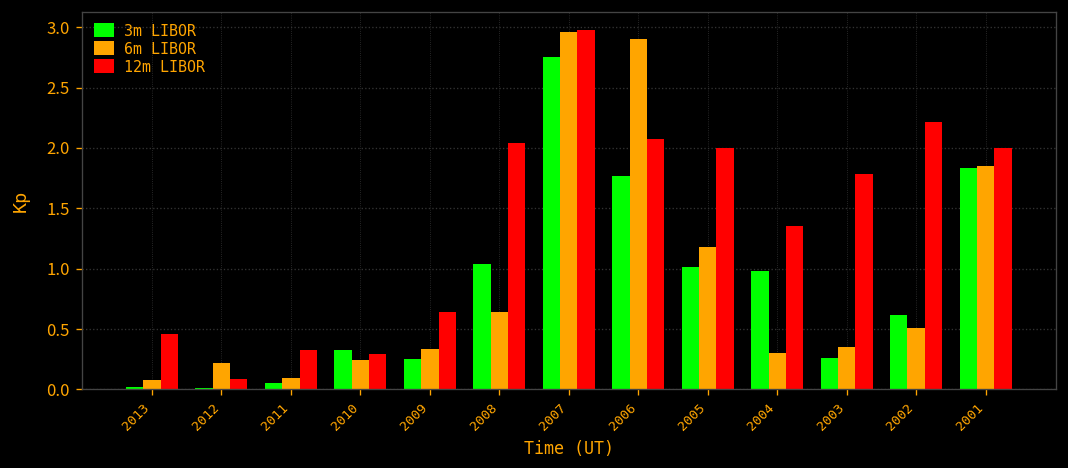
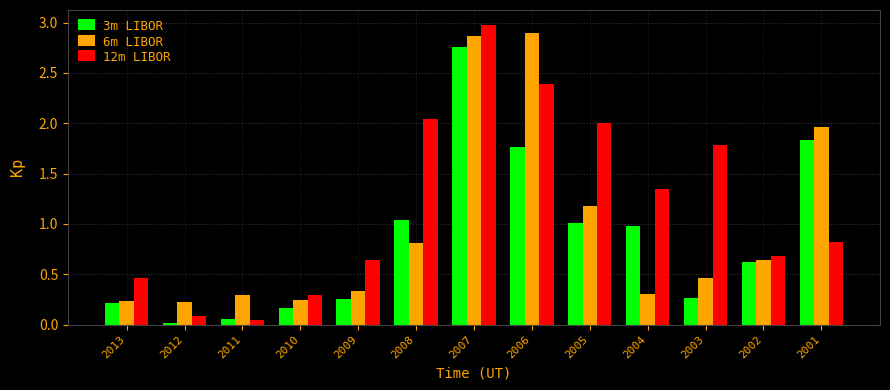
3m LIBOR, 2013: 0.02 -> 0.21
6m LIBOR, 2013: 0.08 -> 0.23
6m LIBOR, 2011: 0.09 -> 0.29
12m LIBOR, 2011: 0.33 -> 0.05
3m LIBOR, 2010: 0.33 -> 0.17
6m LIBOR, 2008: 0.64 -> 0.81
6m LIBOR, 2007: 2.96 -> 2.87
12m LIBOR, 2006: 2.07 -> 2.39
6m LIBOR, 2003: 0.35 -> 0.46
6m LIBOR, 2002: 0.51 -> 0.64
12m LIBOR, 2002: 2.22 -> 0.69
6m LIBOR, 2001: 1.85 -> 1.97
12m LIBOR, 2001: 2.00 -> 0.82
